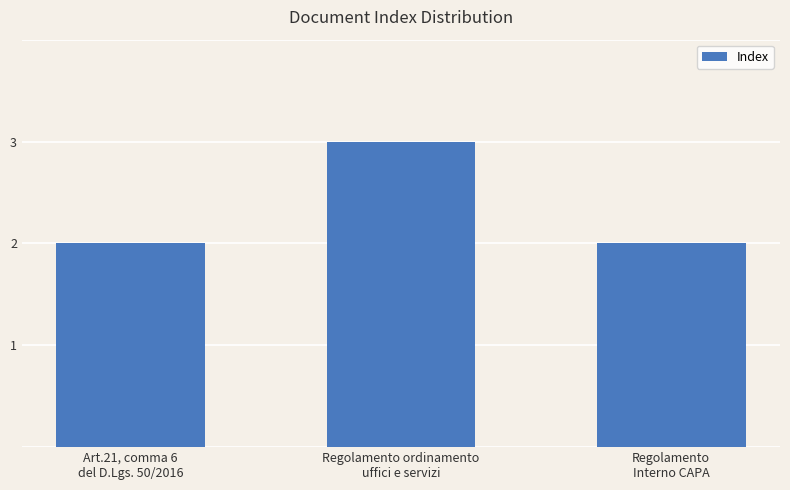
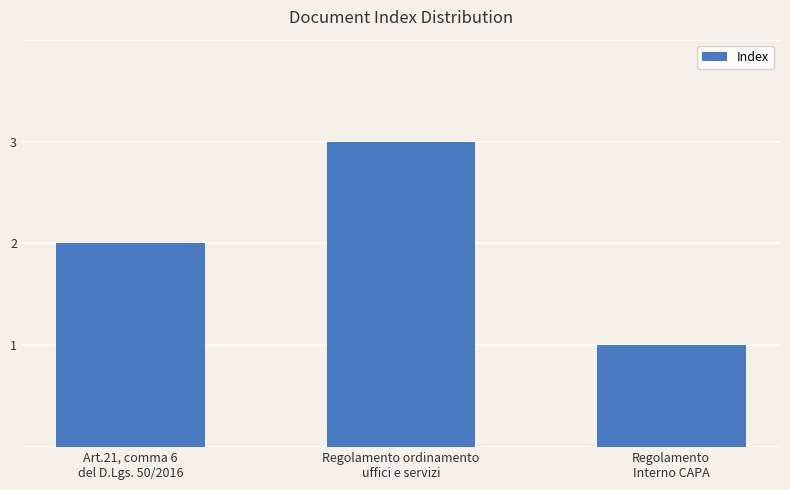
Regolamento Interno CAPA: 2 -> 1
